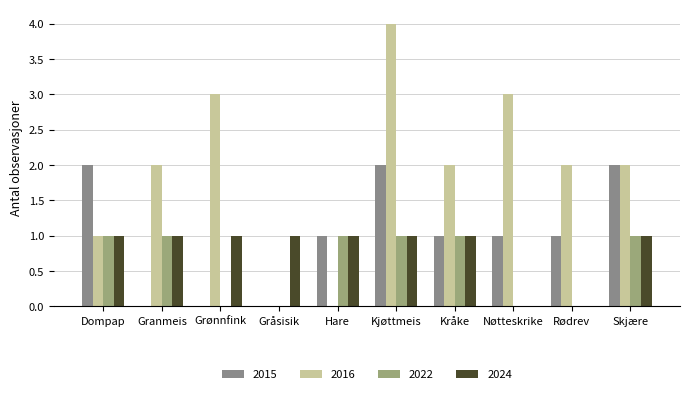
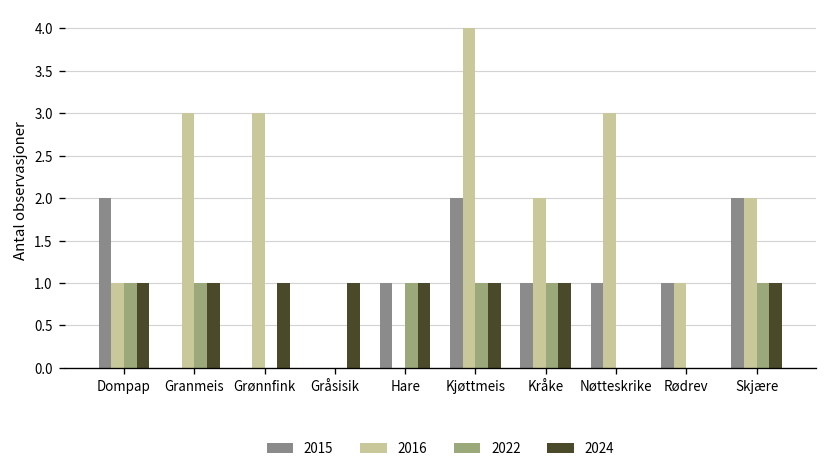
2016, Granmeis: 2 -> 3
2016, Rødrev: 2 -> 1
